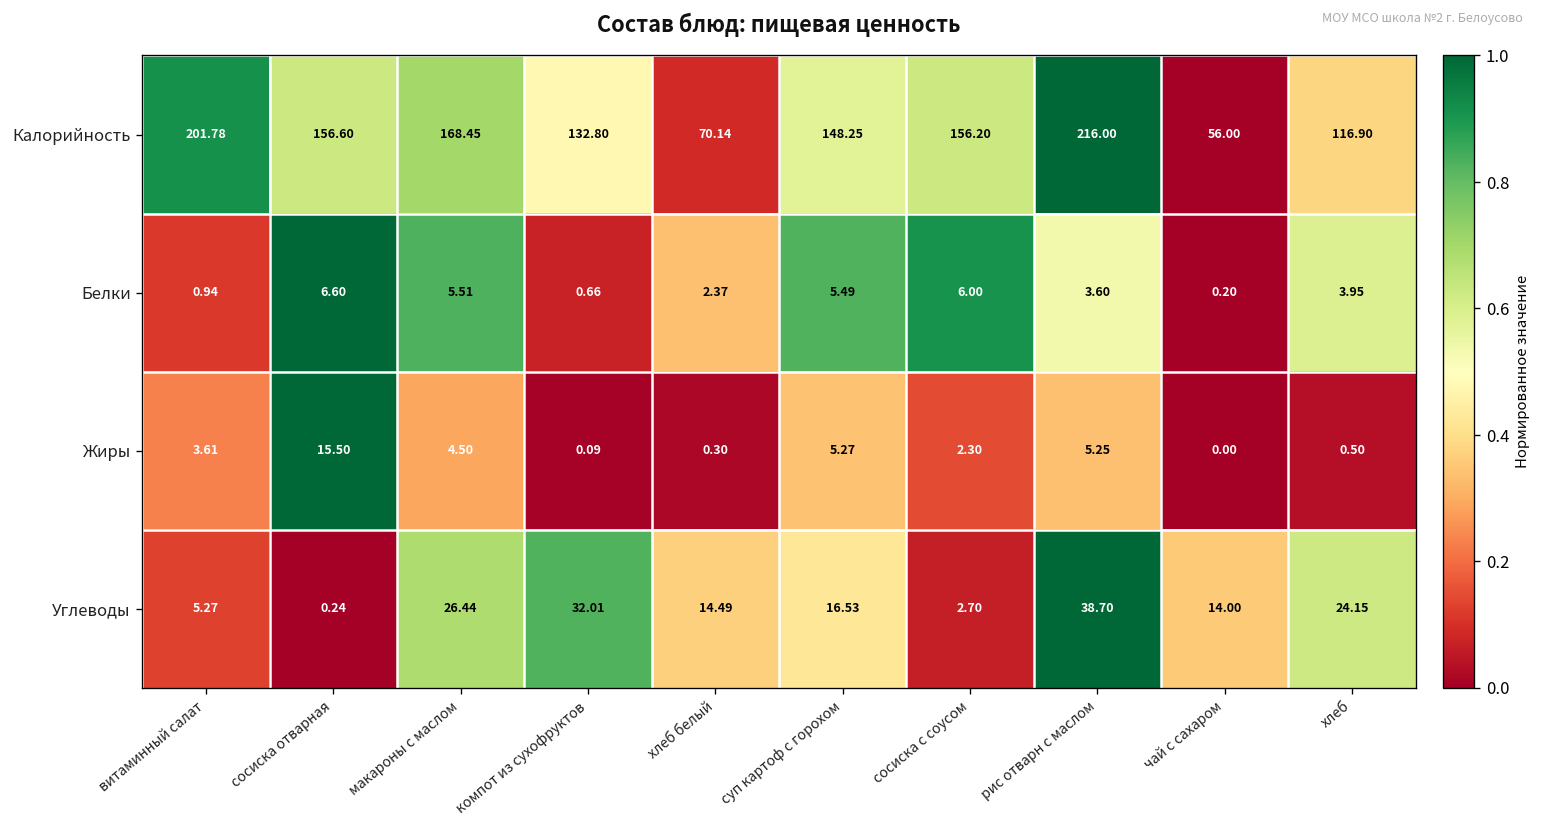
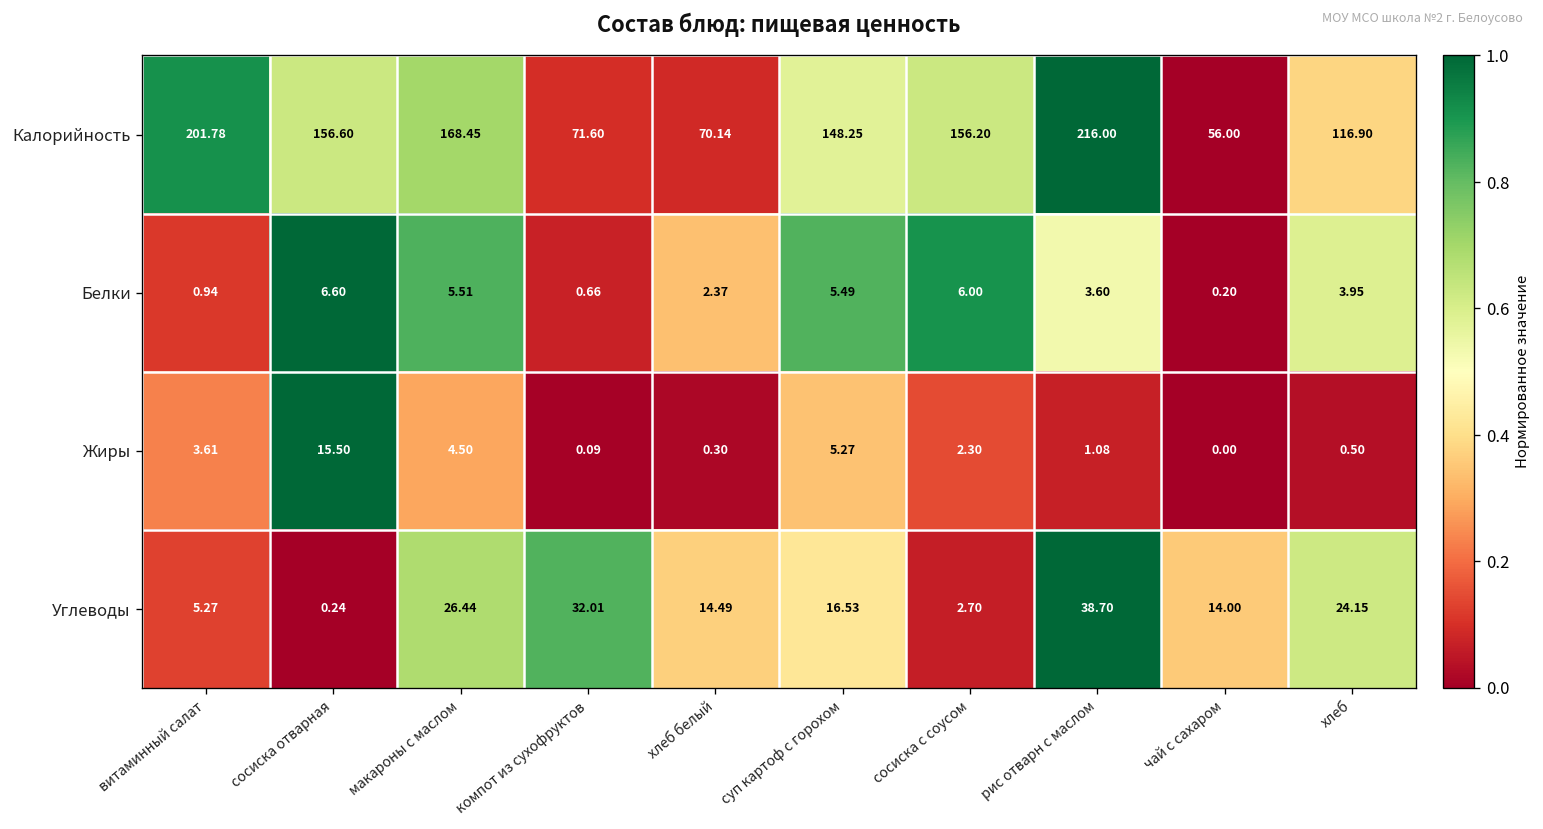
Калорийность, компот из сухофруктов: 132.80 -> 71.60
Жиры, рис отварн с маслом: 5.25 -> 1.08
